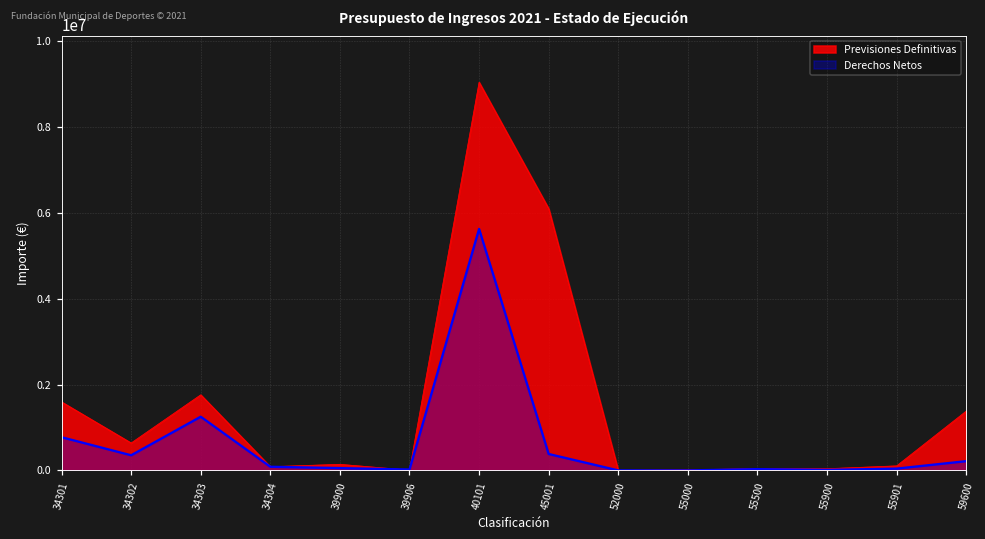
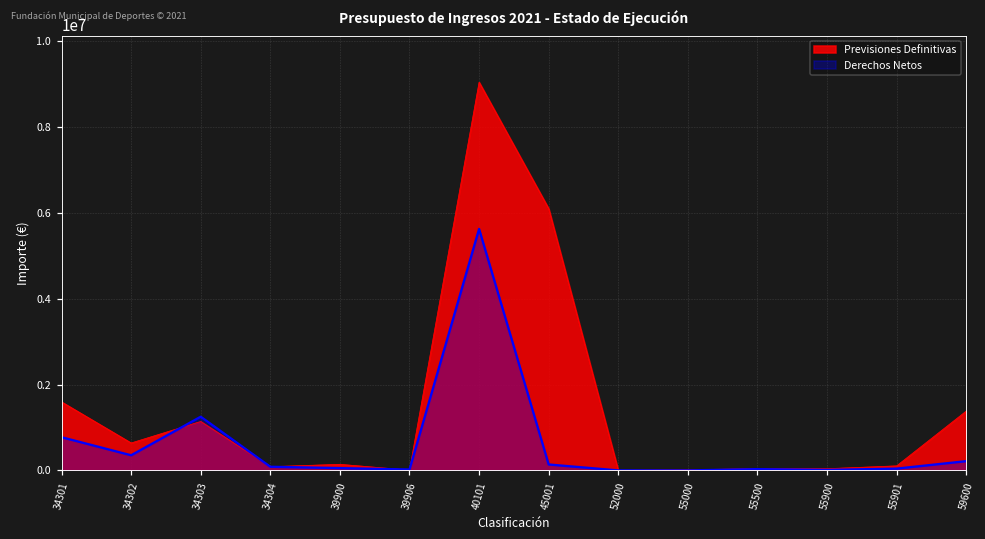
Previsiones Definitivas, 34303: 1800000 -> 1100000
Derechos Netos, 45001: 400000 -> 100000
